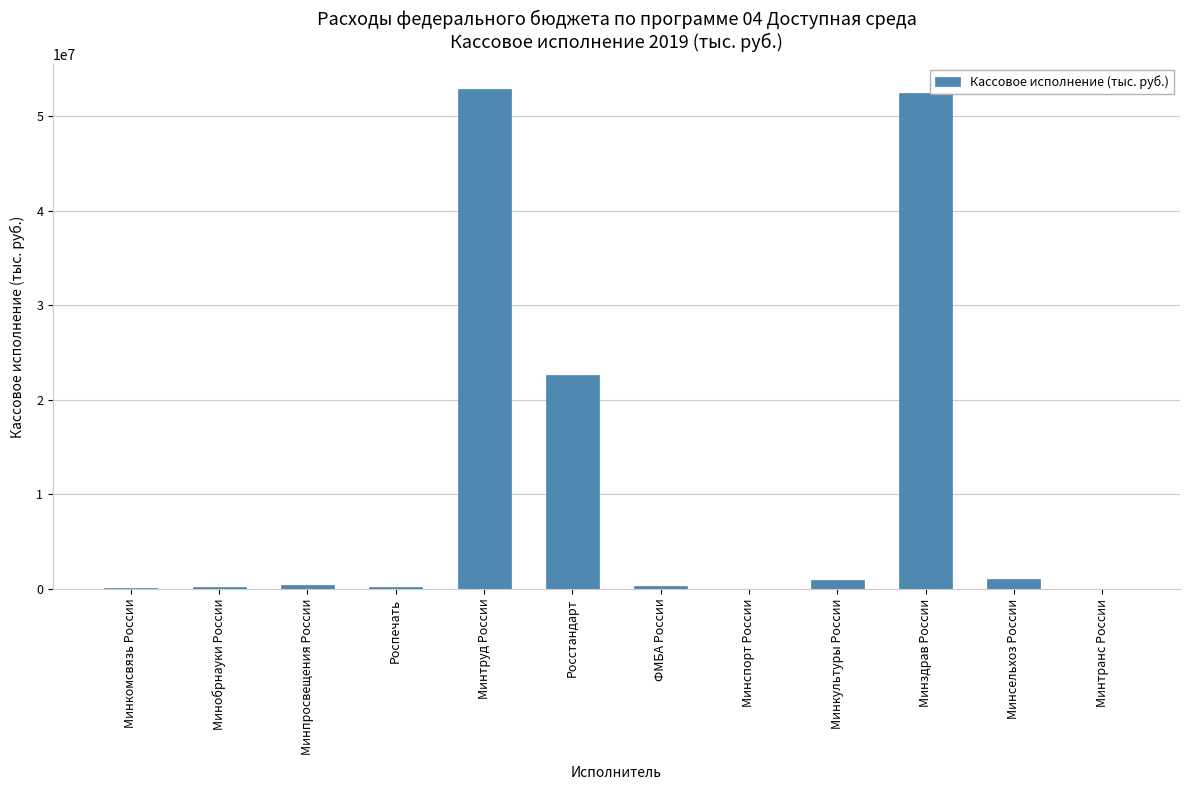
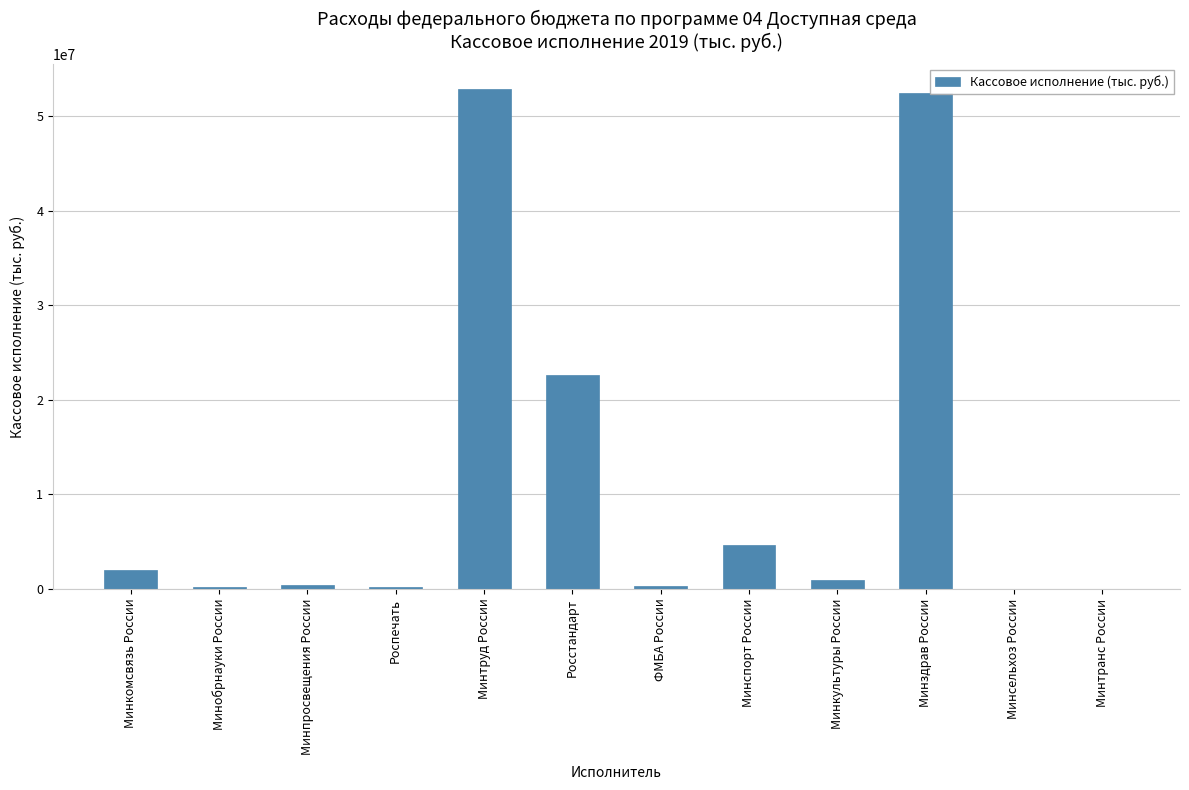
Минкомсвязь России: 0 -> 2000000
Минспорт России: 0 -> 5000000
Минсельхоз России: 1000000 -> 0
